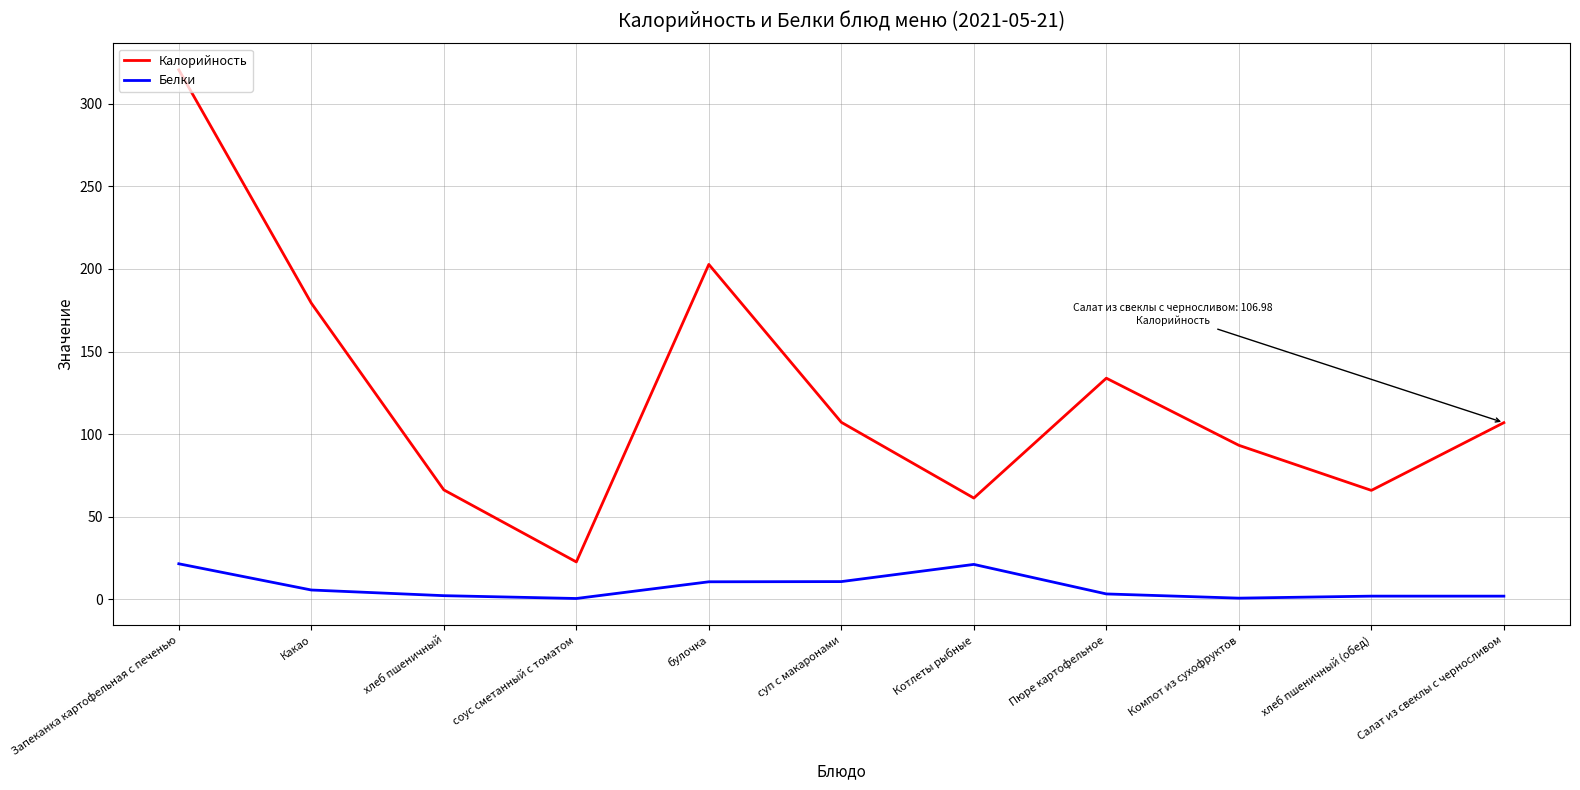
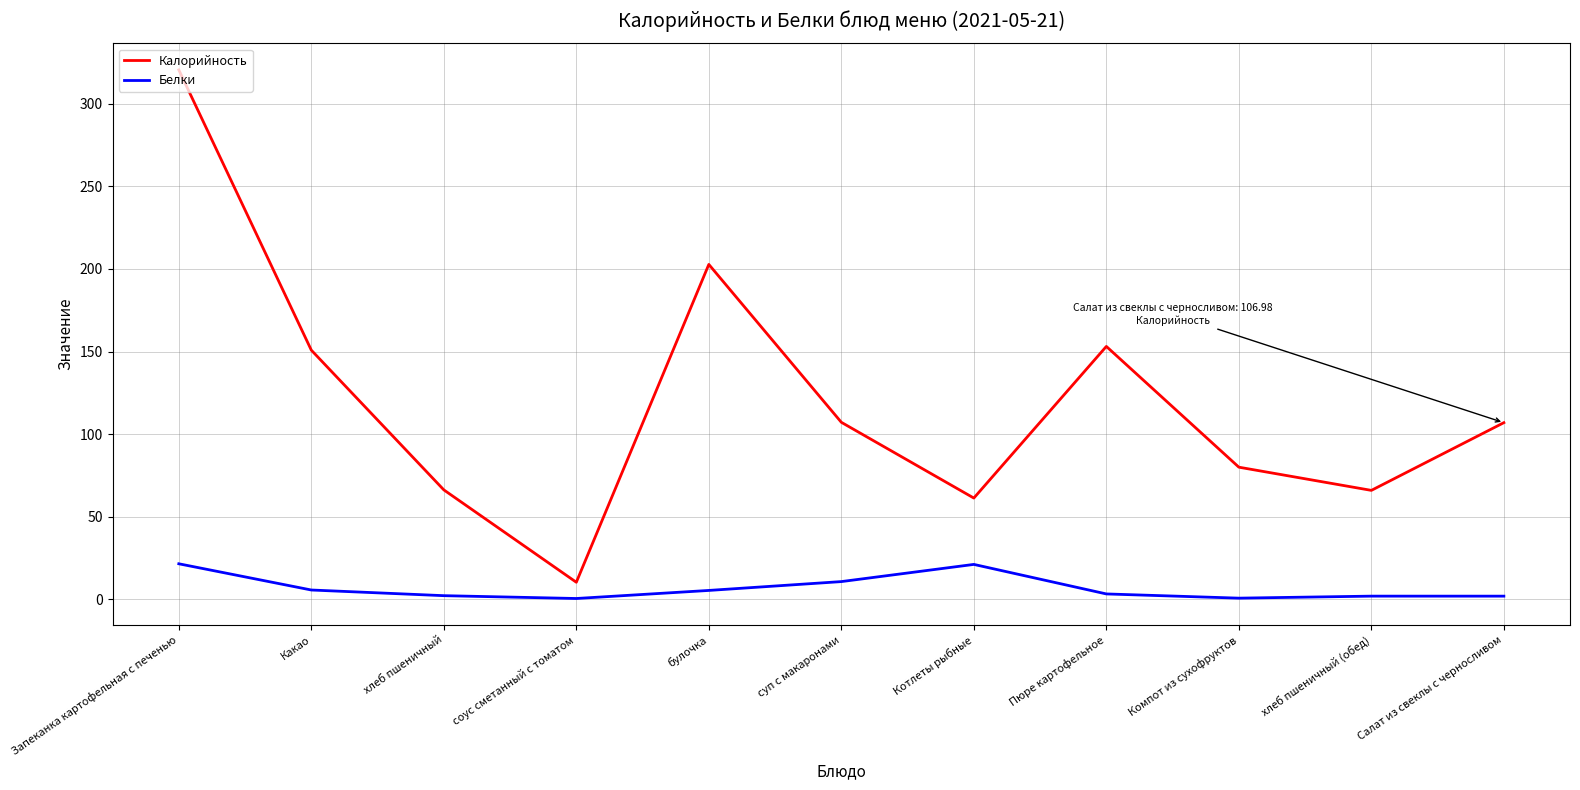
Калорийность, Какао: 179 -> 151
Калорийность, соус сметанный с томатом: 23 -> 10
Белки, булочка: 11 -> 5
Калорийность, Пюре картофельное: 134 -> 153
Калорийность, Компот из сухофруктов: 93 -> 80
